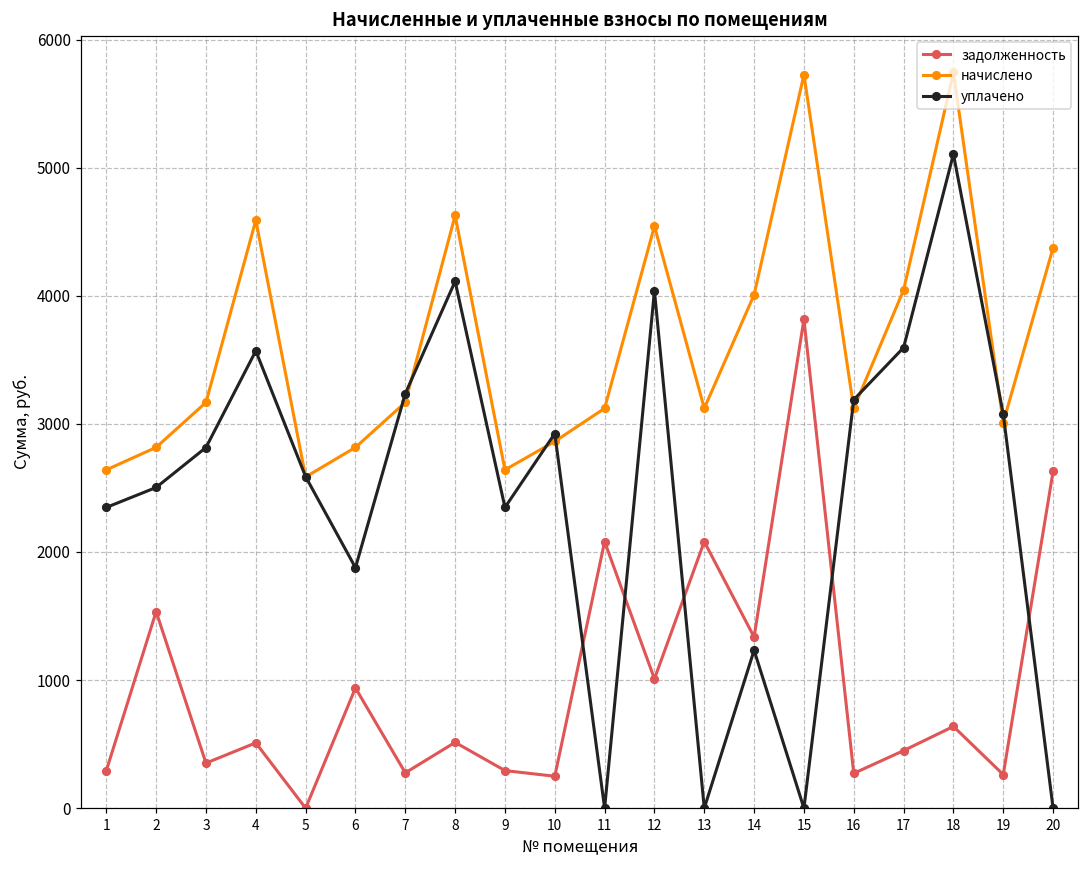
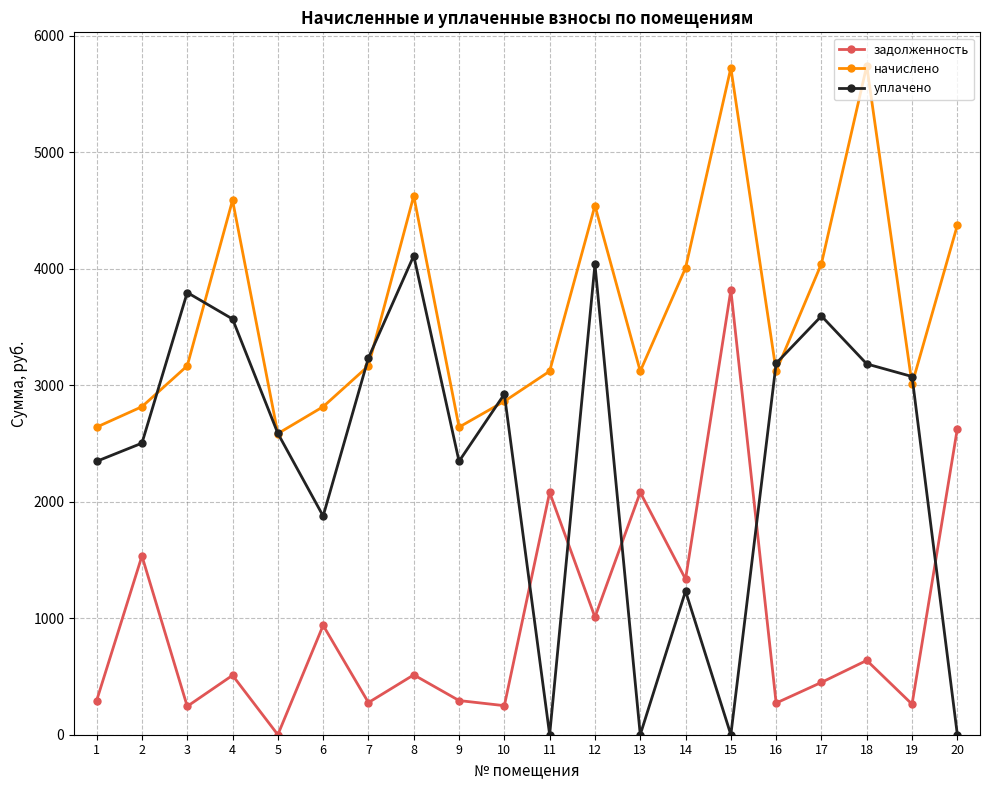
задолженность, 3: 350 -> 240
уплачено, 3: 2820 -> 3800
уплачено, 18: 5110 -> 3180
